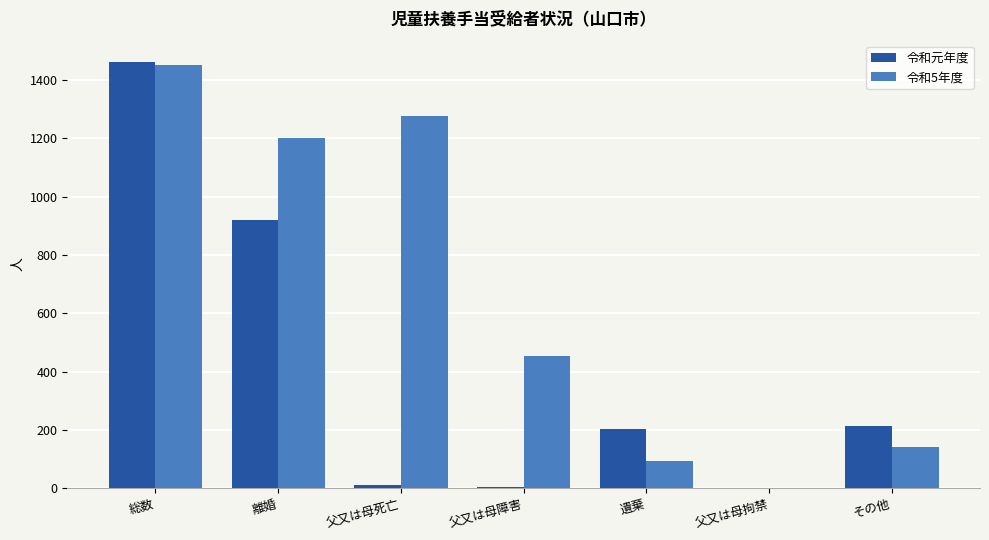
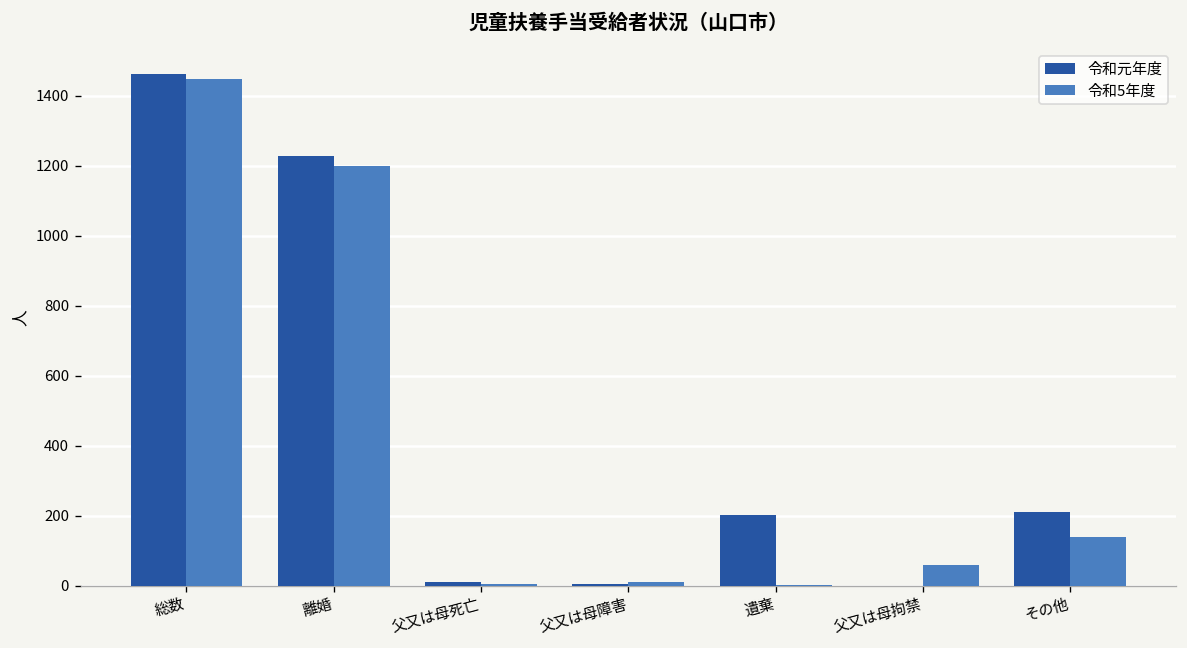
令和元年度, 離婚: 920 -> 1230
令和5年度, 父又は母死亡: 1280 -> 10
令和5年度, 父又は母障害: 450 -> 10
令和5年度, 遺棄: 90 -> 0
令和5年度, 父又は母拘禁: 0 -> 60
